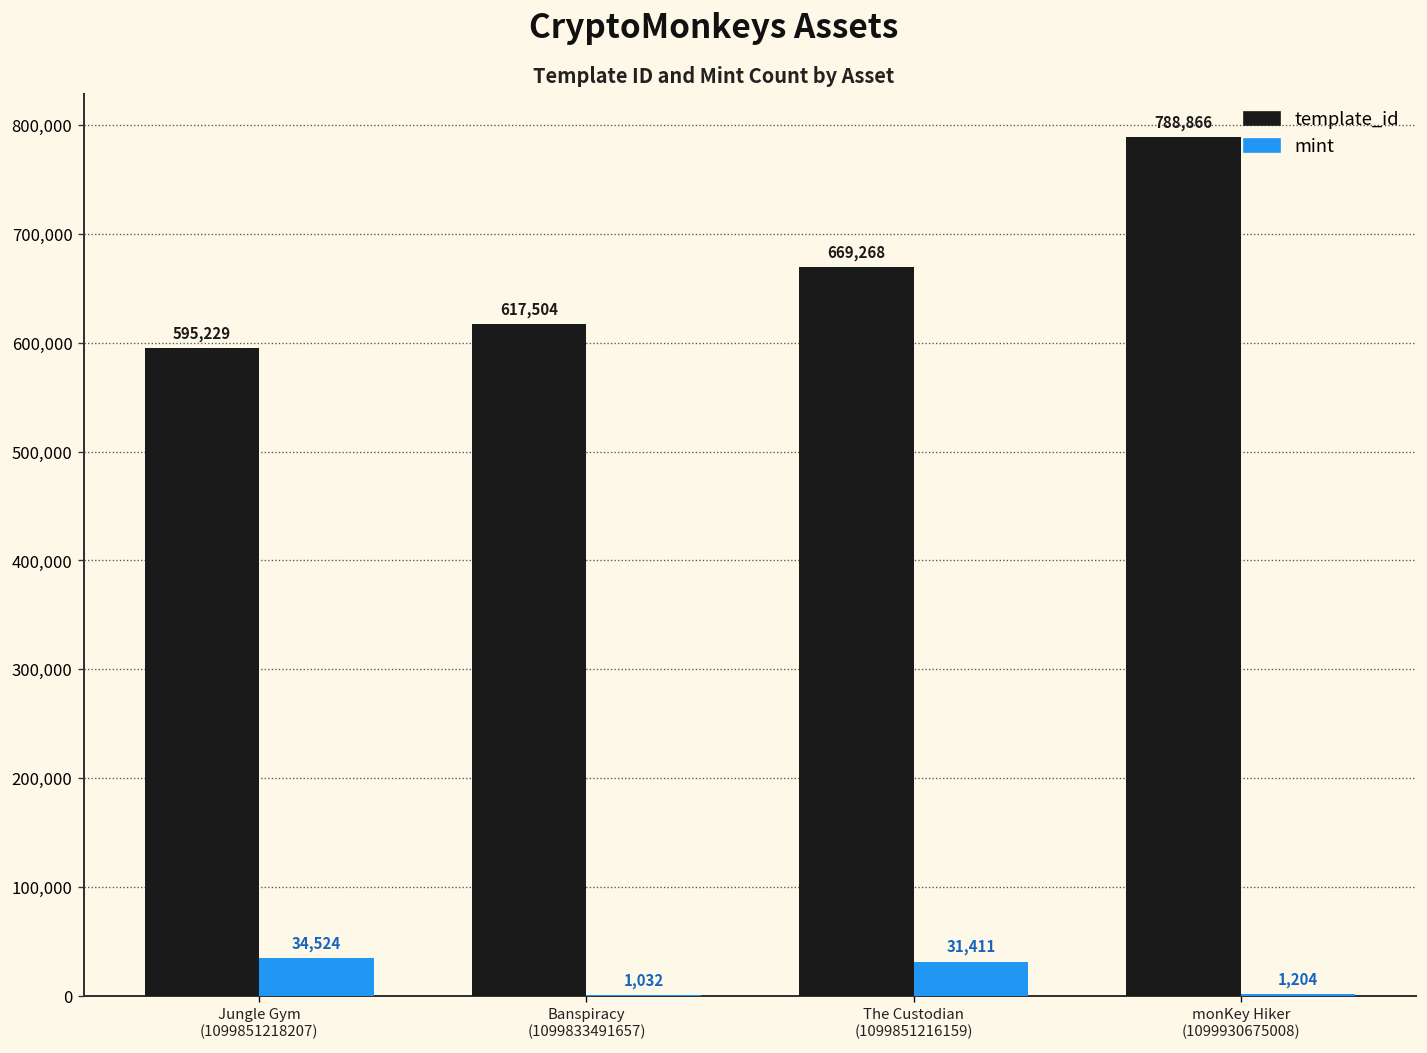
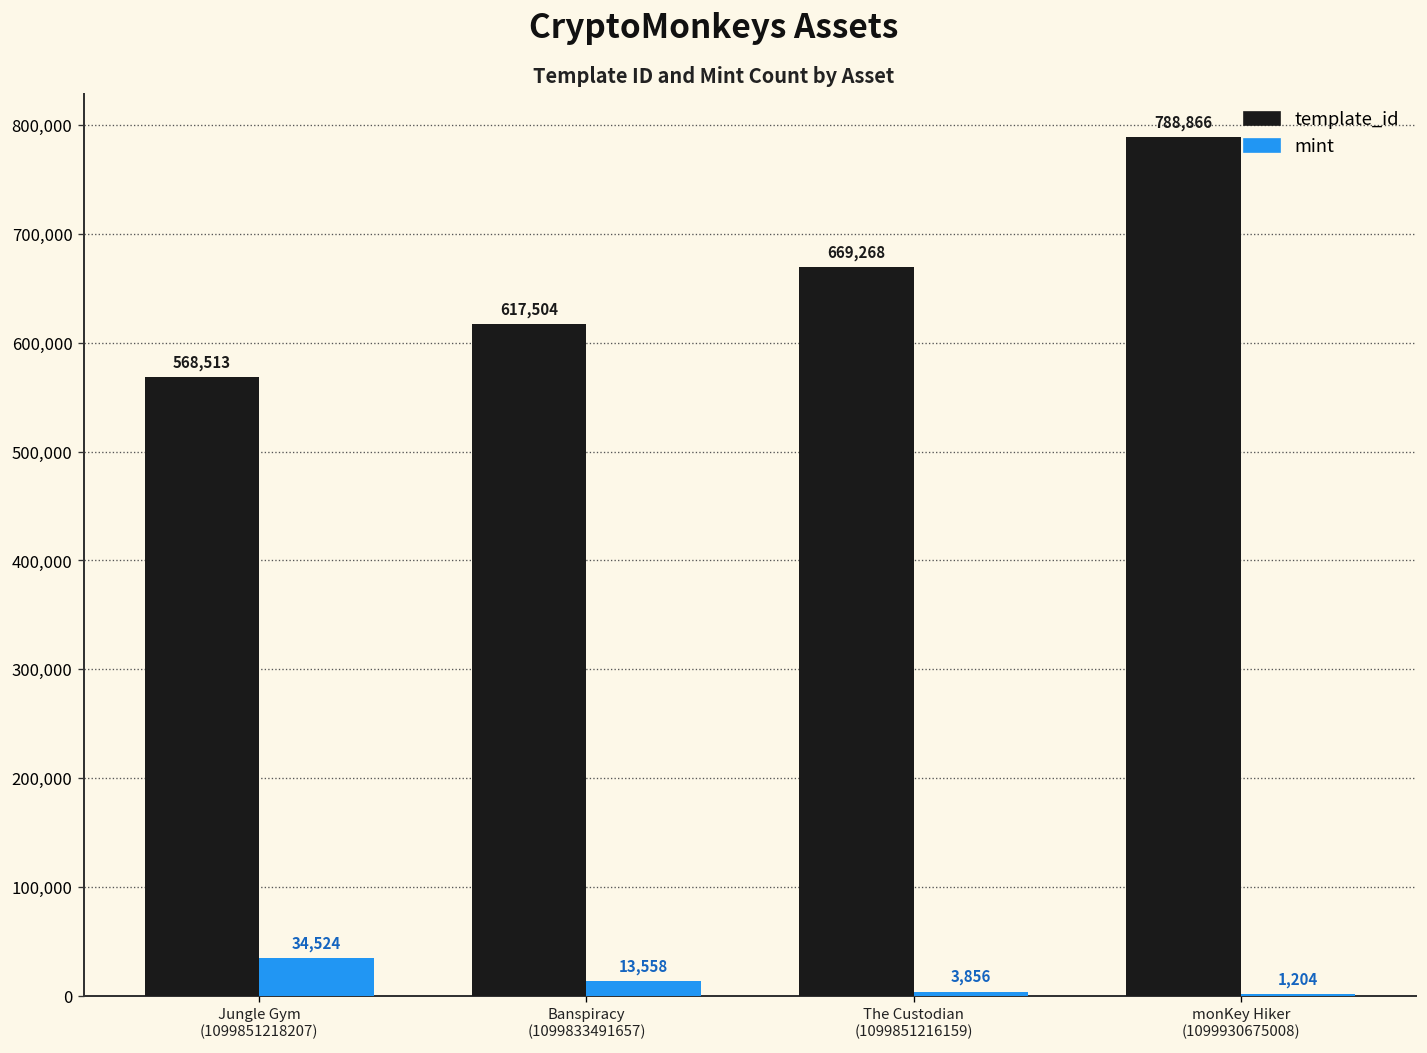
template_id, Jungle Gym (1099851218207): 595,229 -> 568,513
mint, Banspiracy (1099833491657): 1,032 -> 13,558
mint, The Custodian (1099851216159): 31,411 -> 3,856
